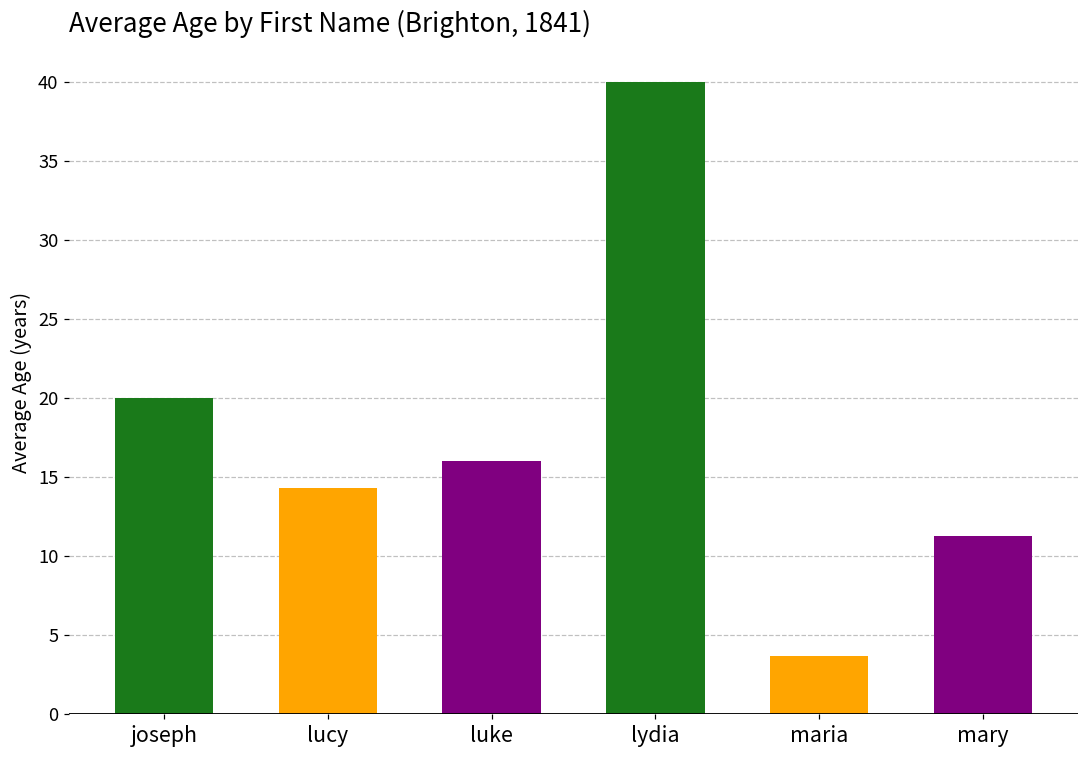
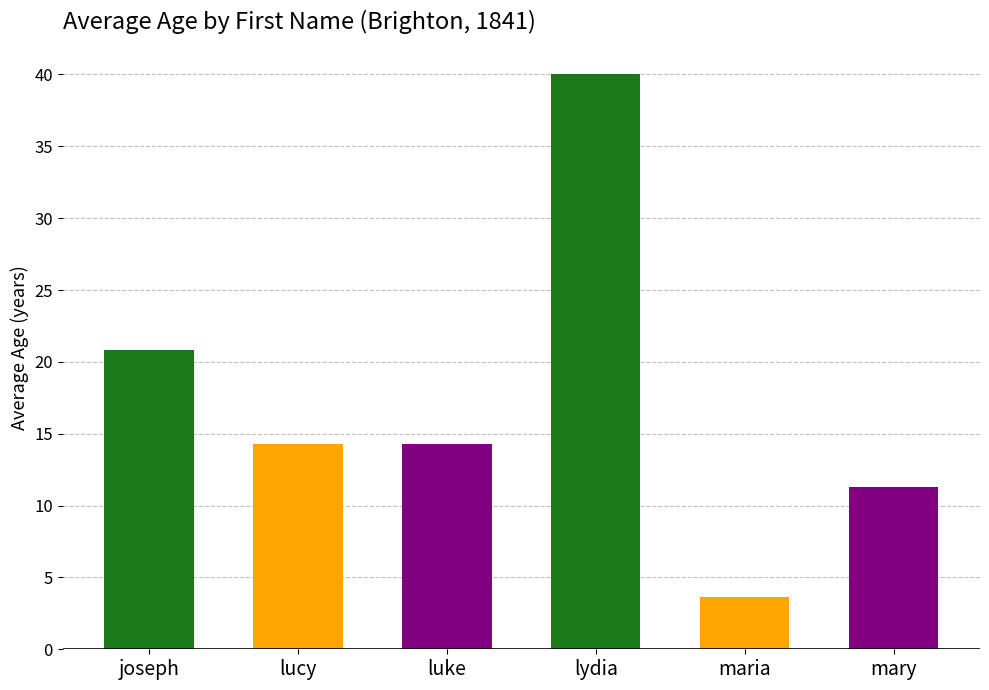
joseph: 20.0 -> 20.8
luke: 16.0 -> 14.3
